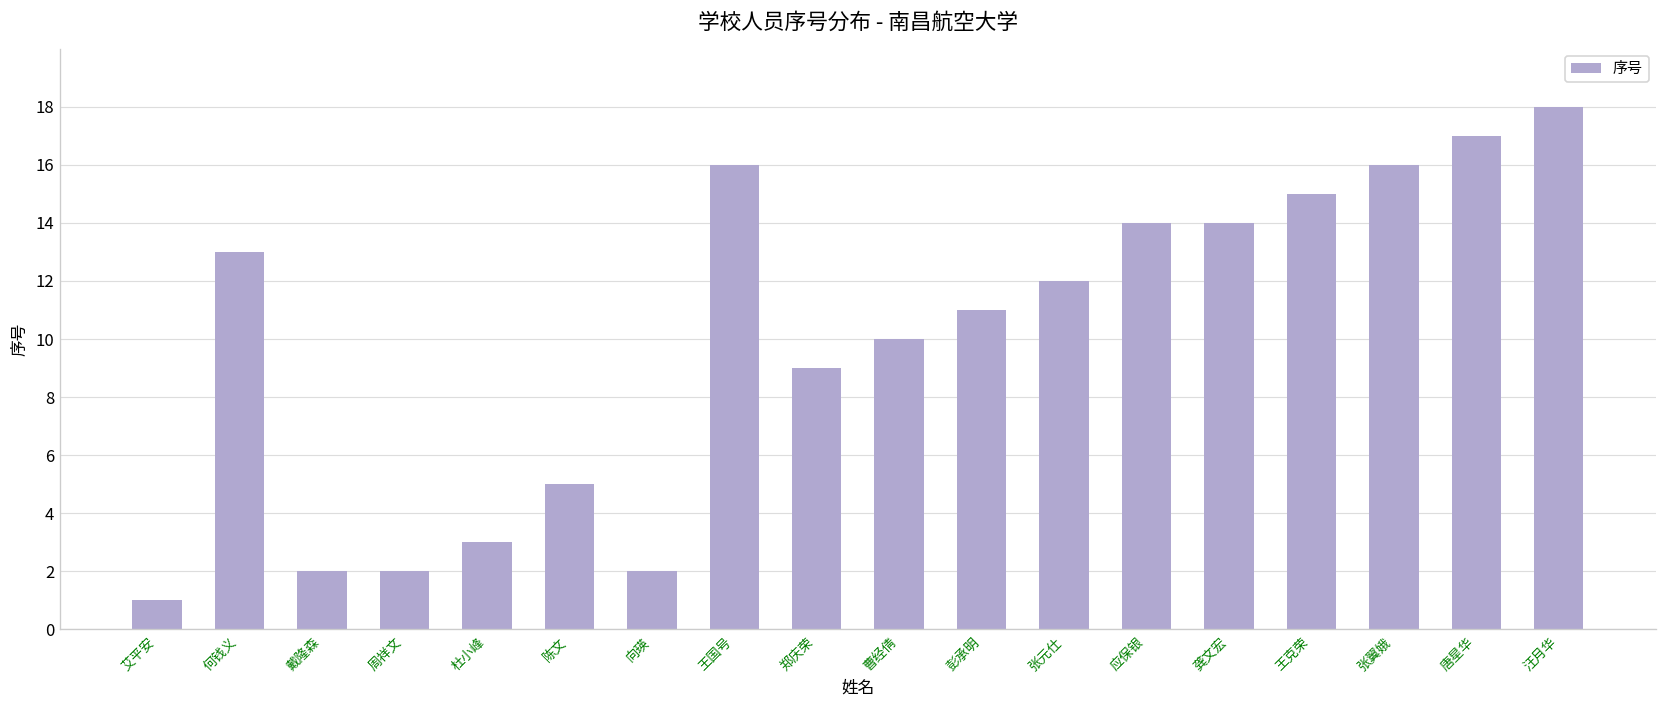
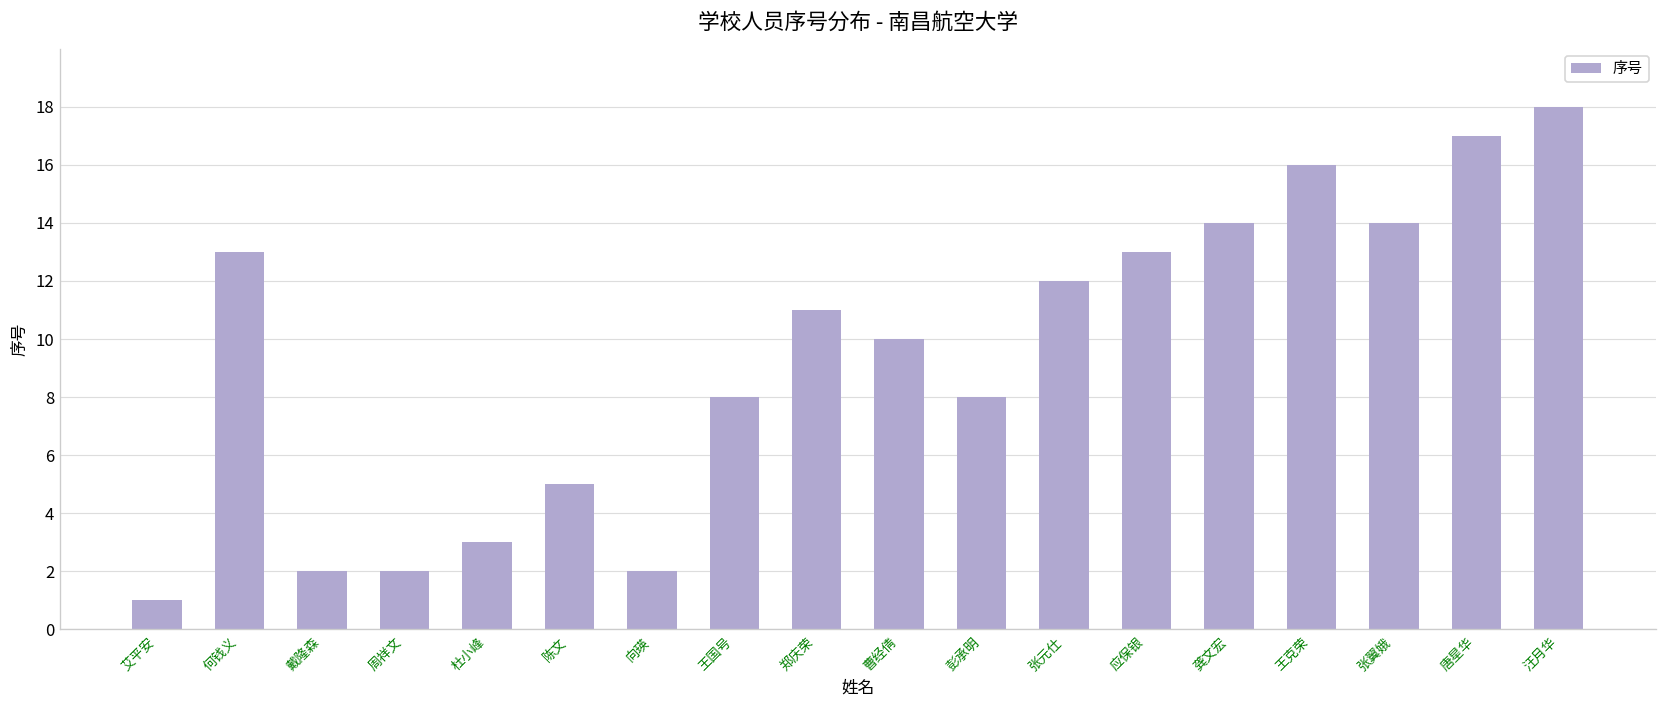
王国号: 16 -> 8
郑庆荣: 9 -> 11
彭承明: 11 -> 8
应保银: 14 -> 13
王克荣: 15 -> 16
张翼娥: 16 -> 14
